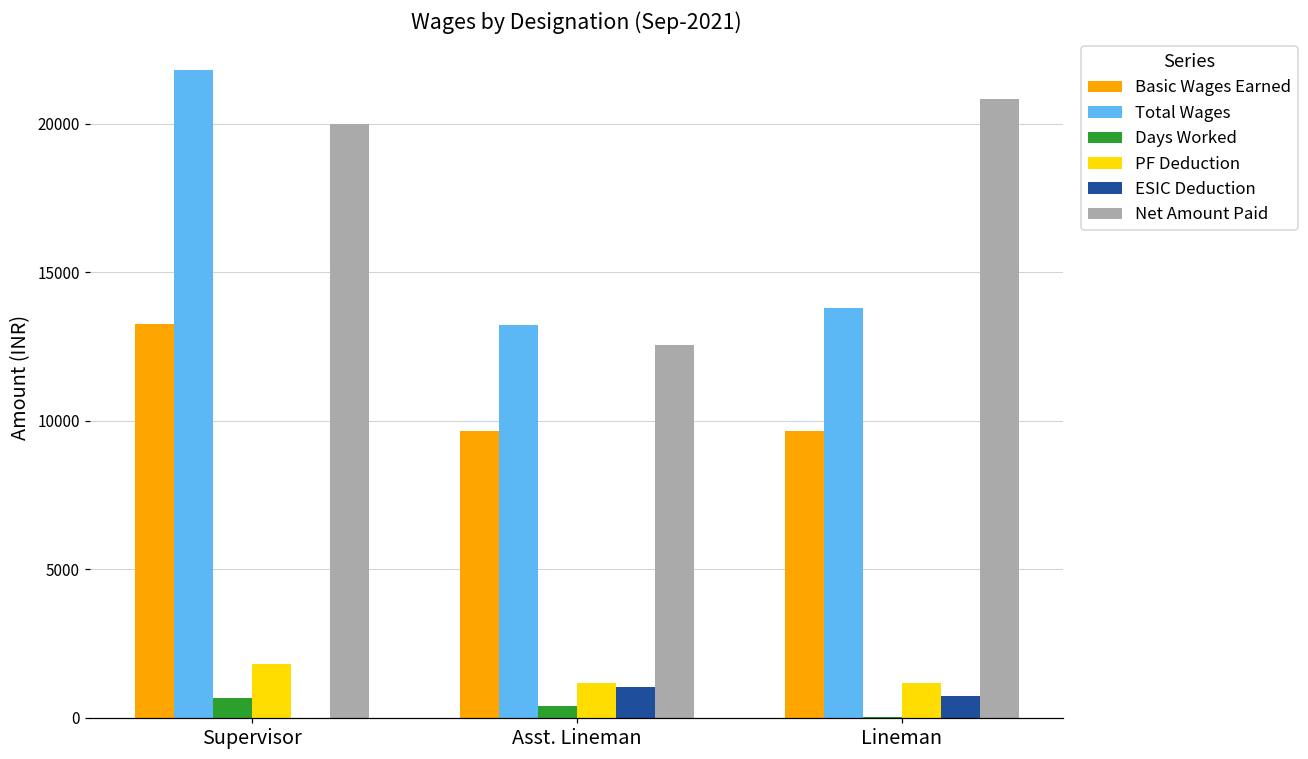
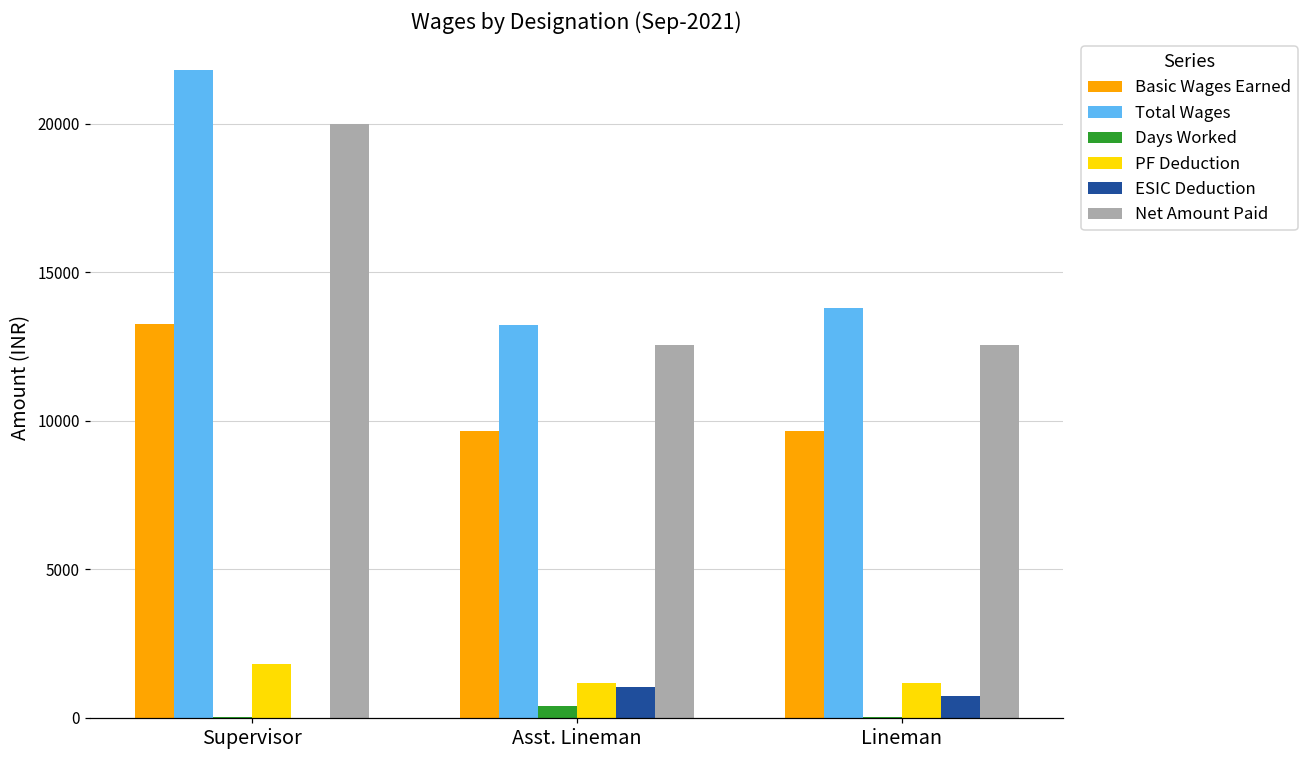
Days Worked, Supervisor: 600 -> 0
Net Amount Paid, Lineman: 20800 -> 12500
